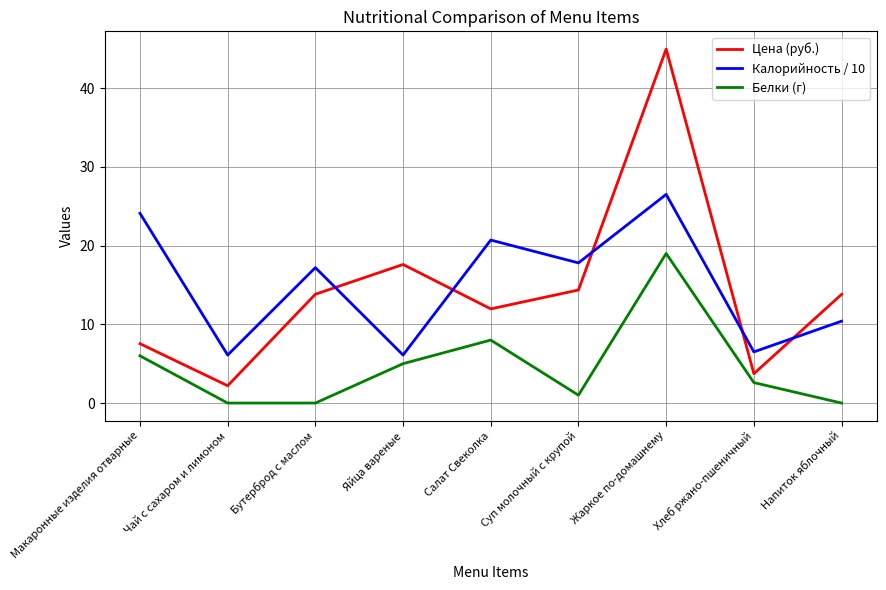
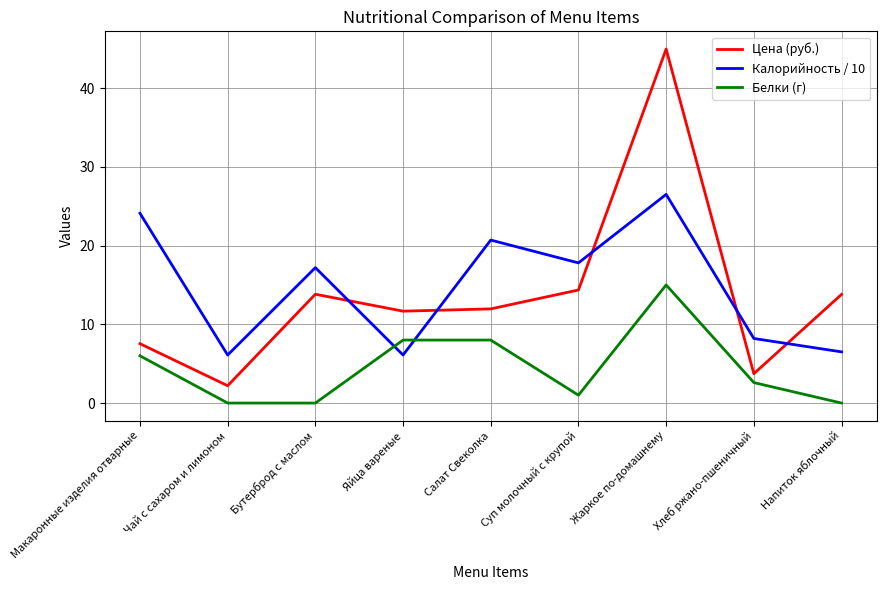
Цена (руб.), Яйца вареные: 18 -> 12
Белки (г), Яйца вареные: 5 -> 8
Белки (г), Жаркое по-домашнему: 19 -> 15
Калорийность / 10, Хлеб ржано-пшеничный: 7 -> 8
Калорийность / 10, Напиток яблочный: 10 -> 7
